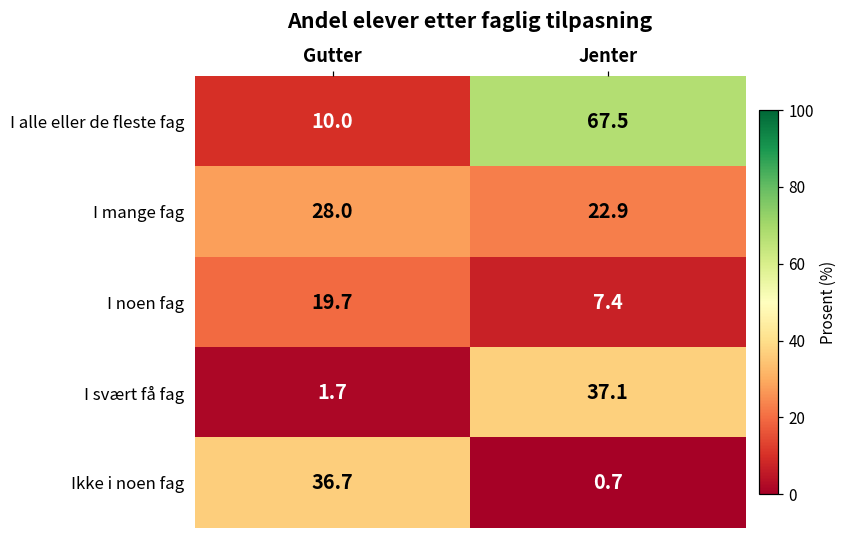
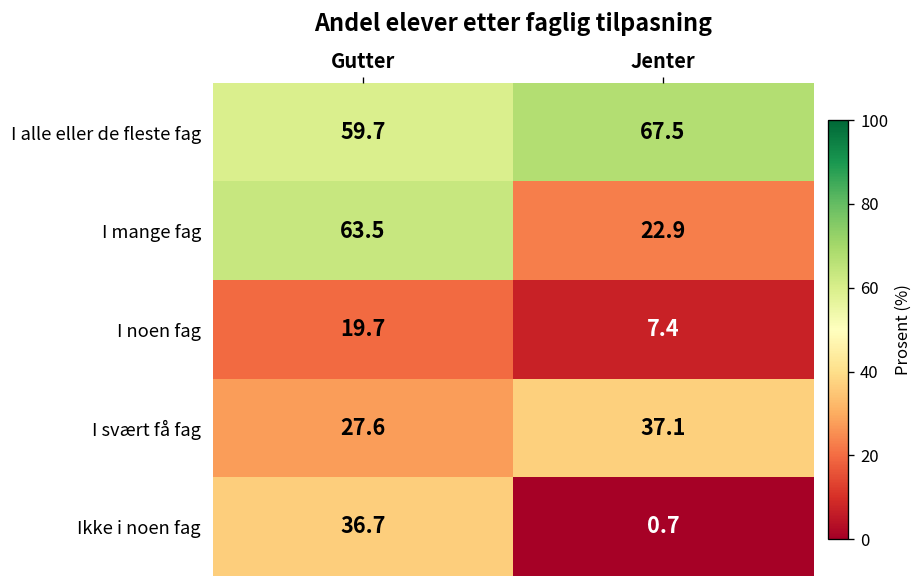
I alle eller de fleste fag, Gutter: 10.0 -> 59.7
I mange fag, Gutter: 28.0 -> 63.5
I svært få fag, Gutter: 1.7 -> 27.6
